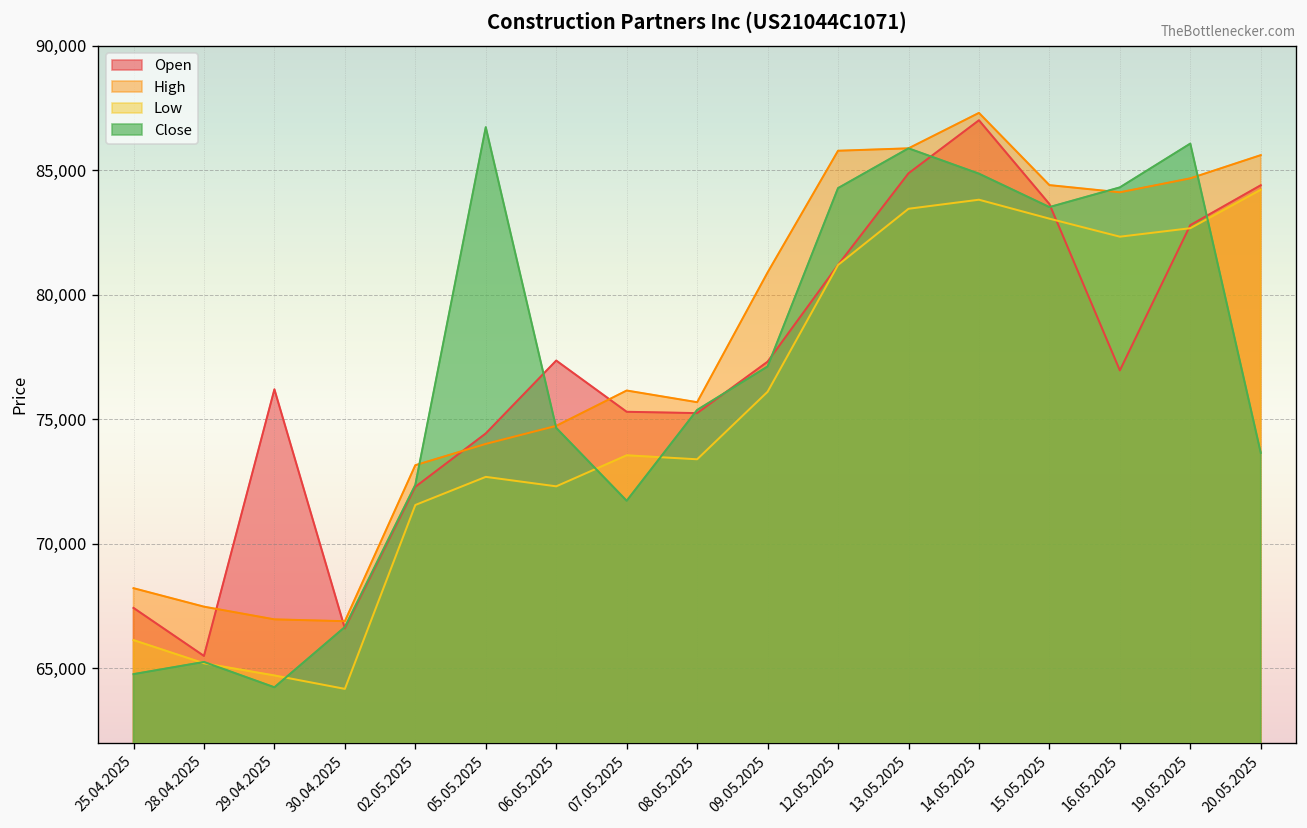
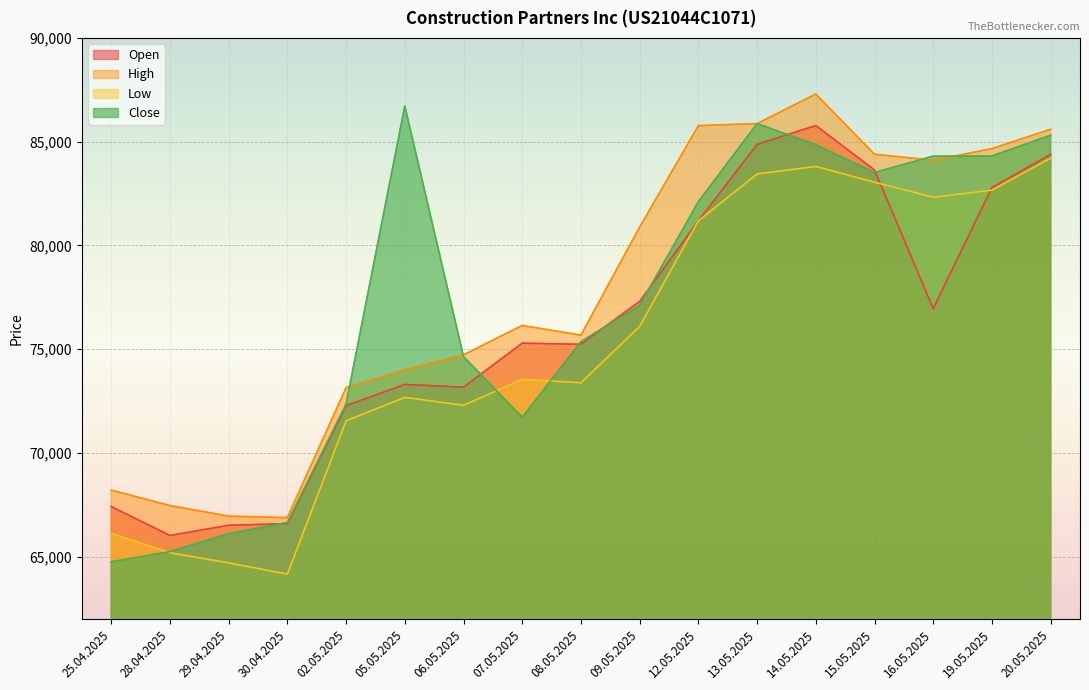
Open, 28.04.2025: 65,500 -> 66,000
Open, 29.04.2025: 76,200 -> 66,500
Close, 29.04.2025: 64,200 -> 66,100
Open, 05.05.2025: 74,400 -> 73,300
Open, 06.05.2025: 77,300 -> 73,200
Close, 12.05.2025: 84,300 -> 82,100
Open, 14.05.2025: 87,000 -> 85,800
Close, 19.05.2025: 86,100 -> 84,300
Close, 20.05.2025: 73,600 -> 85,300
